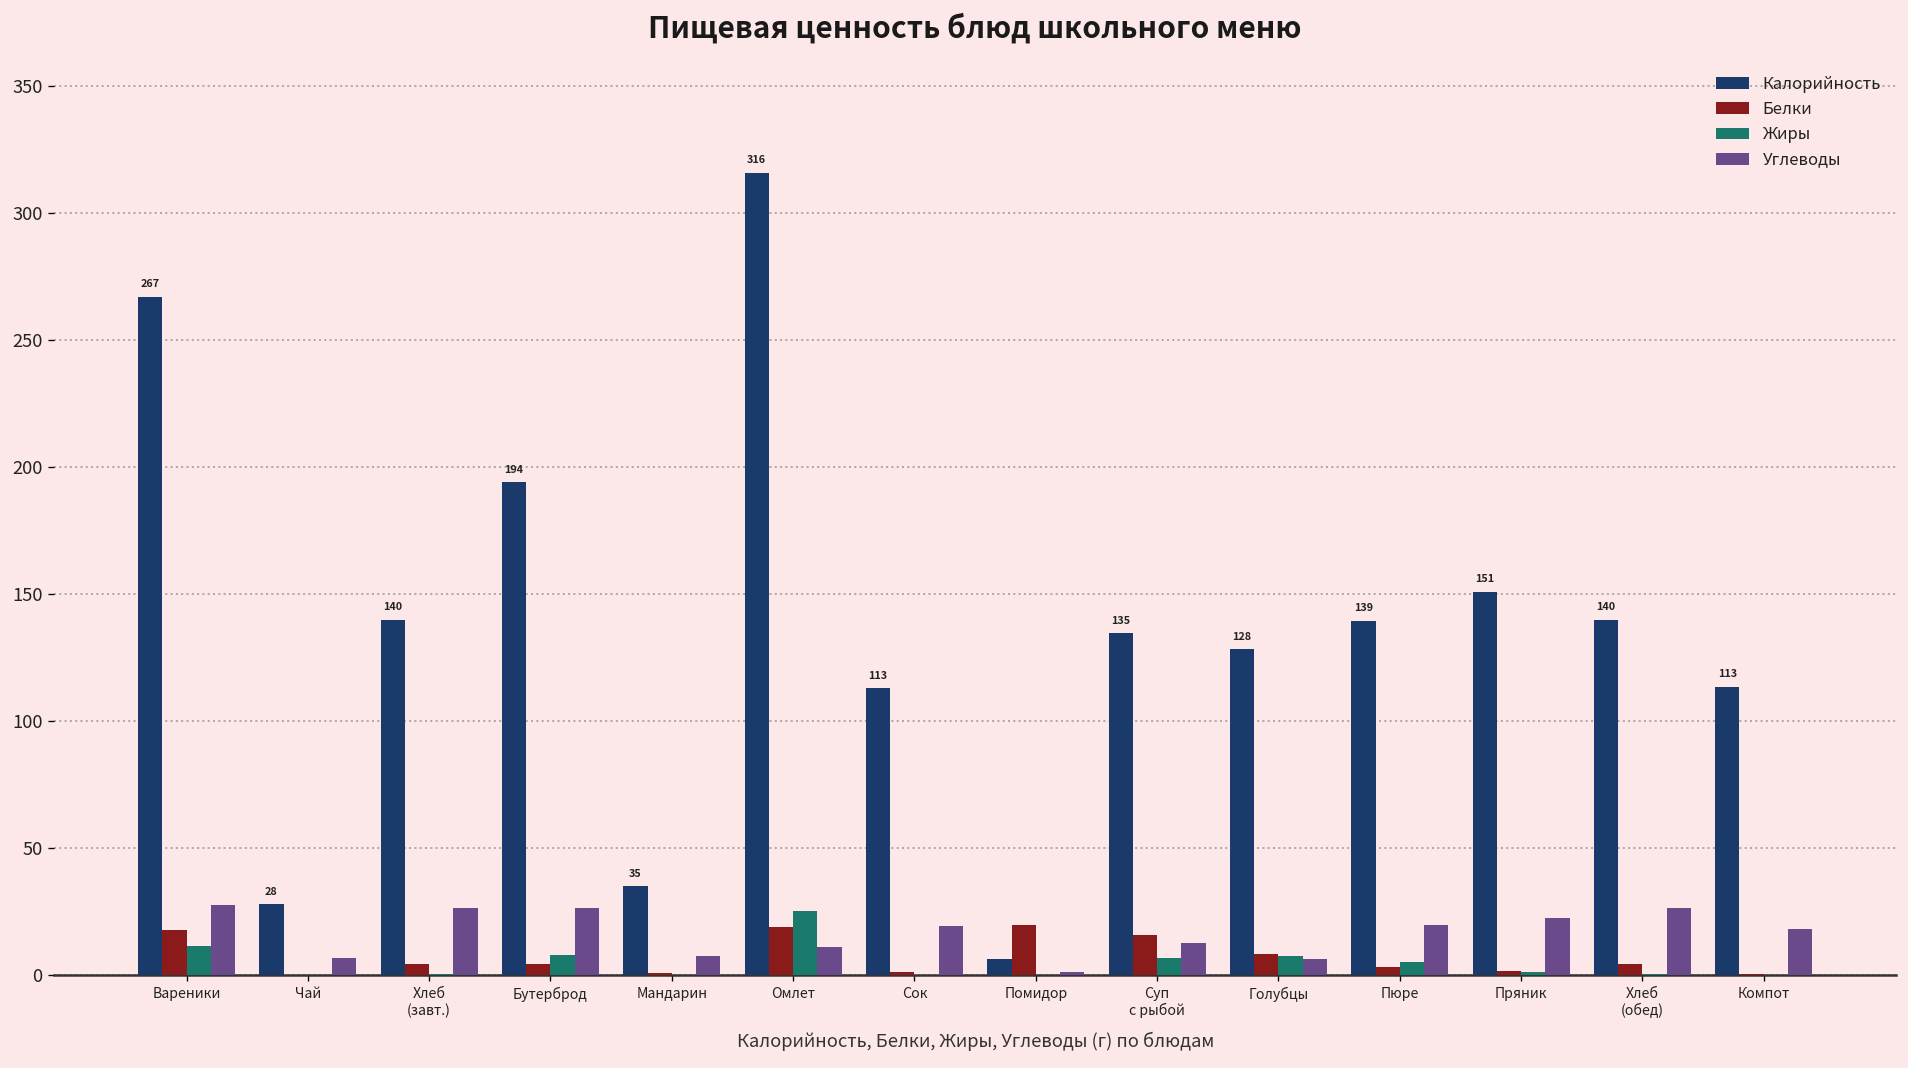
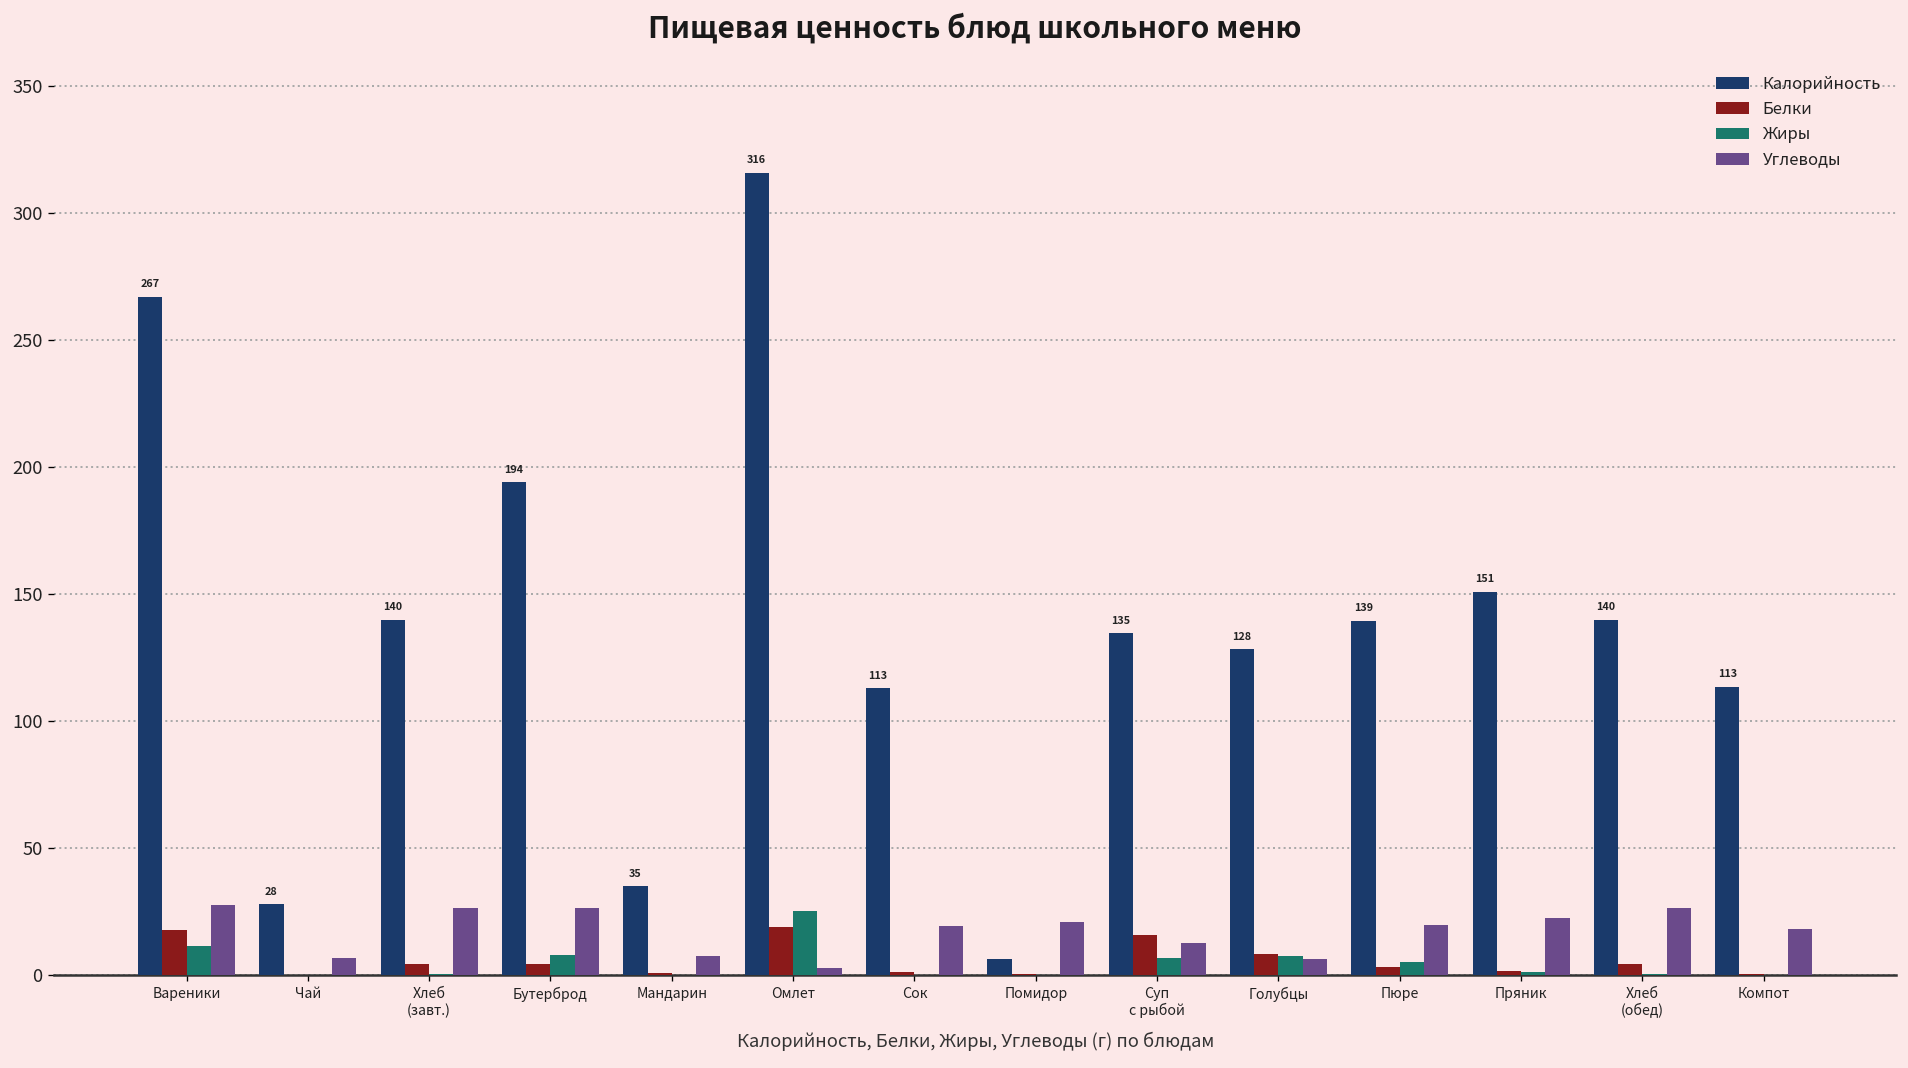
Углеводы, Омлет: 11 -> 3
Белки, Помидор: 20 -> 0
Углеводы, Помидор: 1 -> 21
